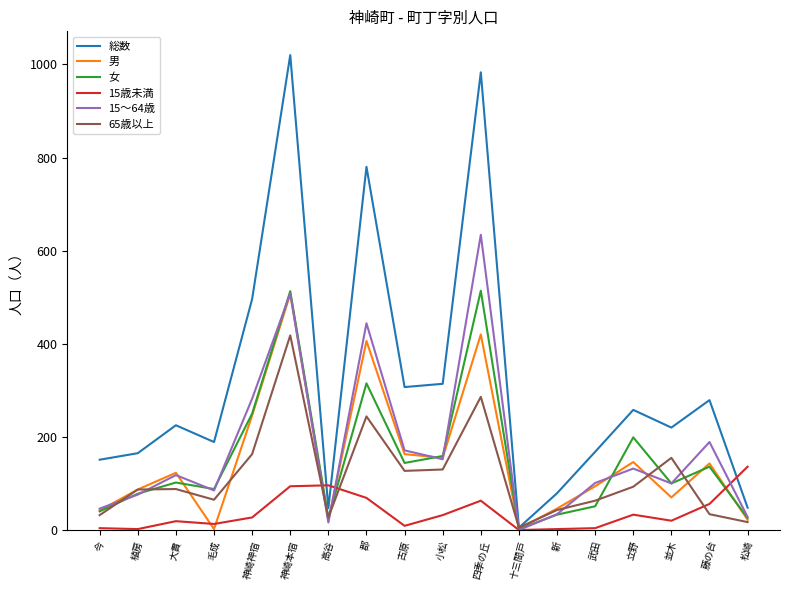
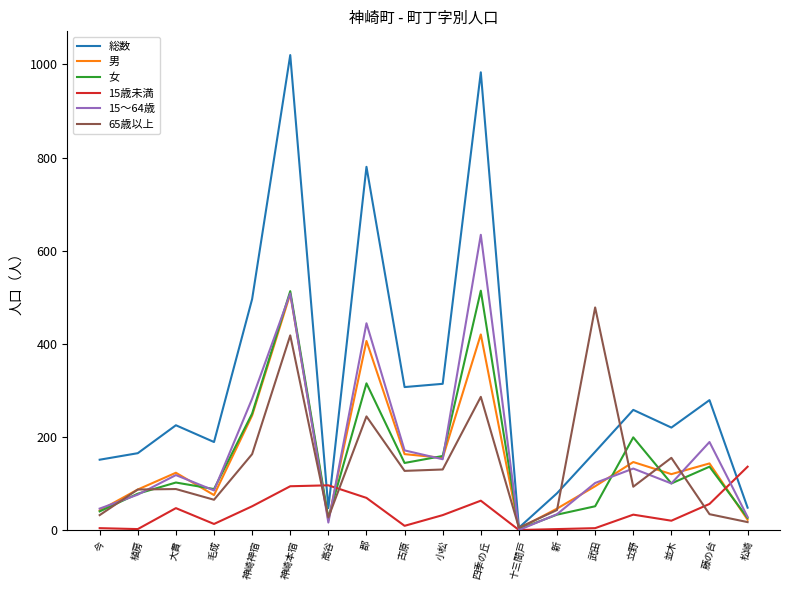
15歳未満, 大貫: 20 -> 50
男, 毛成: 0 -> 80
15歳未満, 神崎神宿: 30 -> 50
65歳以上, 武田: 60 -> 480
男, 並木: 70 -> 120
